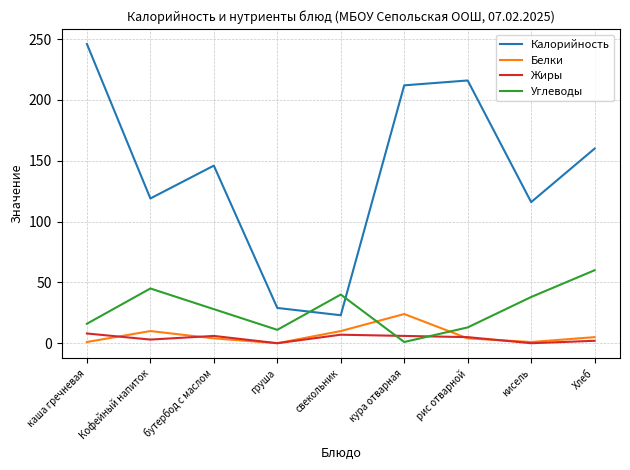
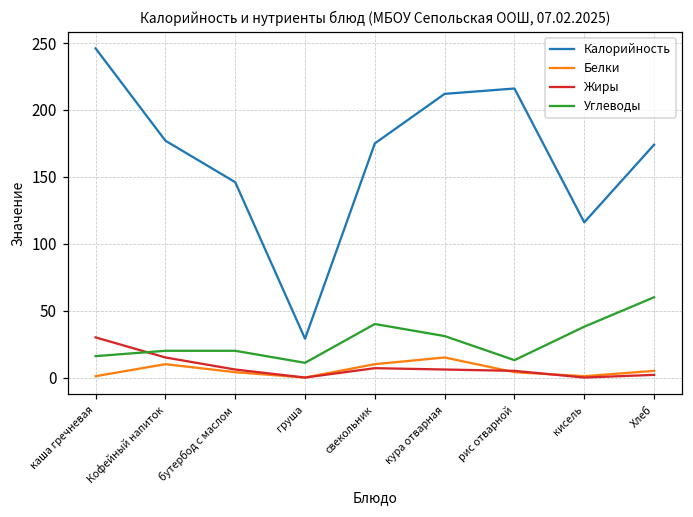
Жиры, каша гречневая: 8 -> 30
Калорийность, Кофейный напиток: 119 -> 177
Жиры, Кофейный напиток: 3 -> 15
Углеводы, Кофейный напиток: 45 -> 20
Углеводы, бутербод с маслом: 28 -> 20
Калорийность, свекольник: 23 -> 175
Белки, кура отварная: 24 -> 15
Углеводы, кура отварная: 1 -> 31
Калорийность, Хлеб: 160 -> 174
